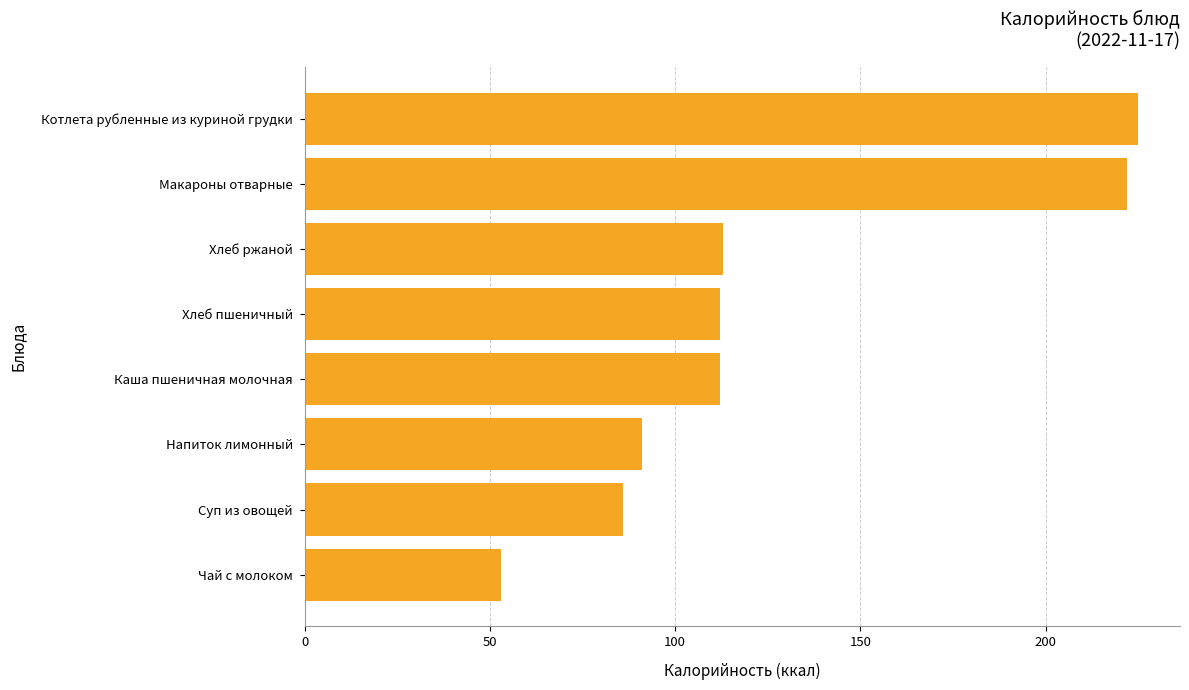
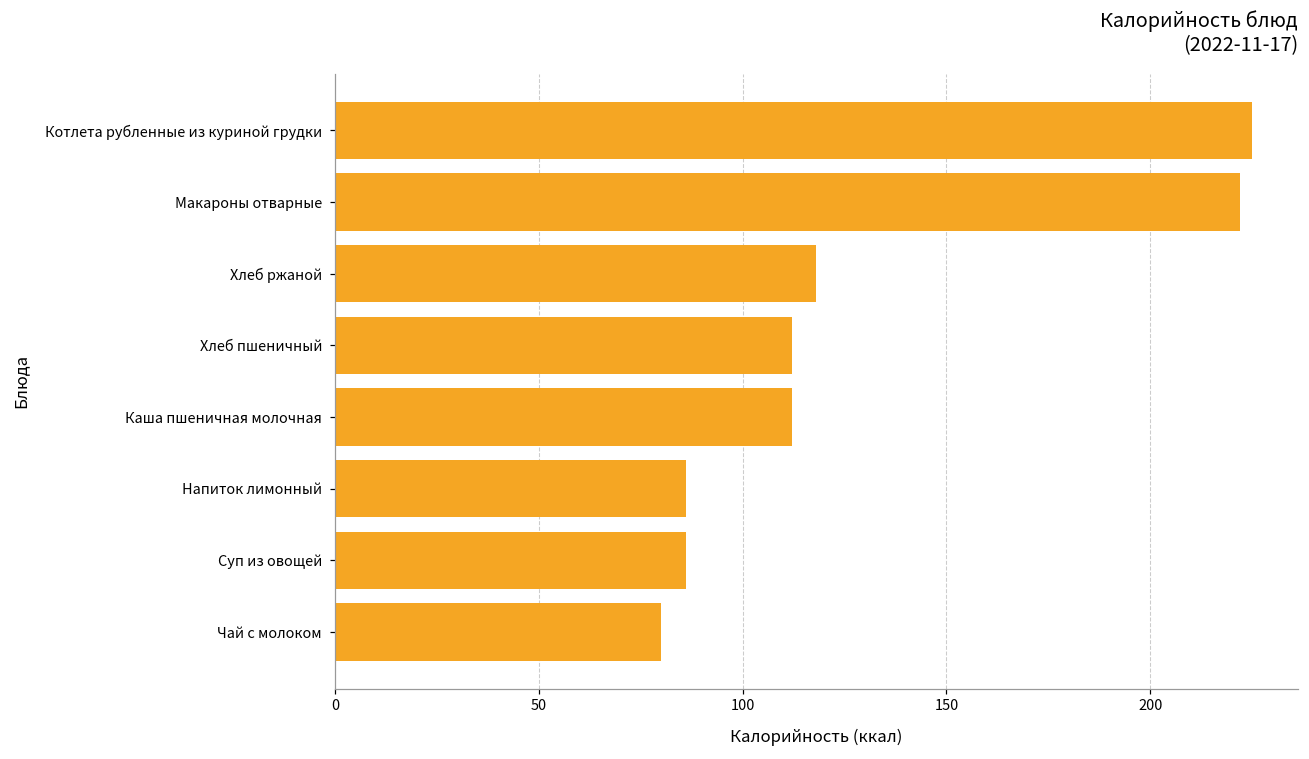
Хлеб ржаной: 113 -> 118
Напиток лимонный: 91 -> 86
Чай с молоком: 53 -> 80
